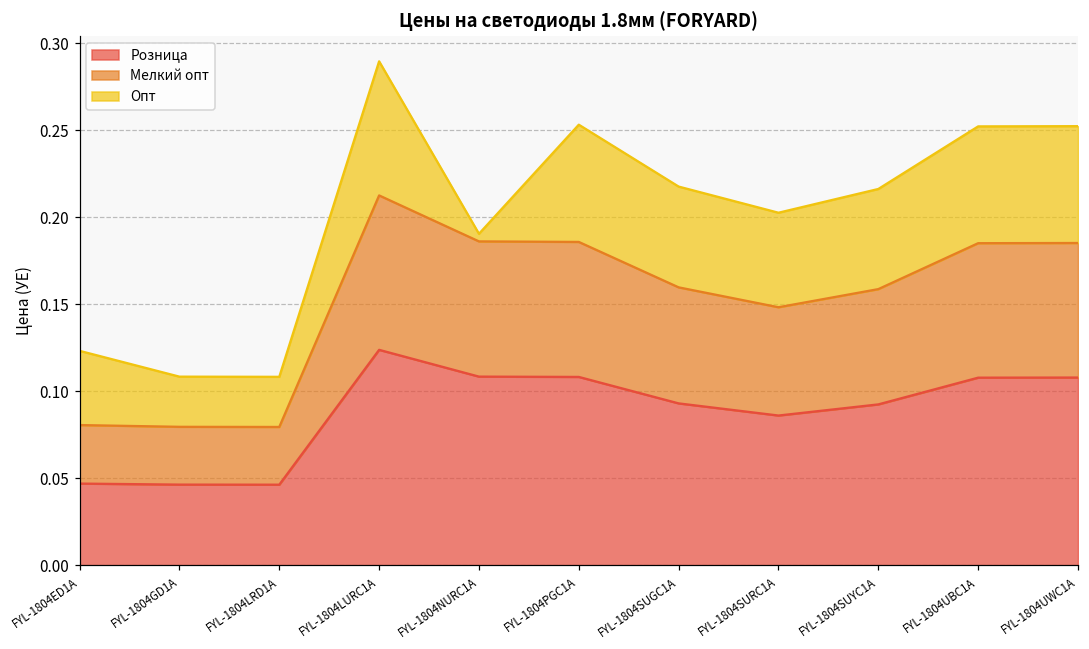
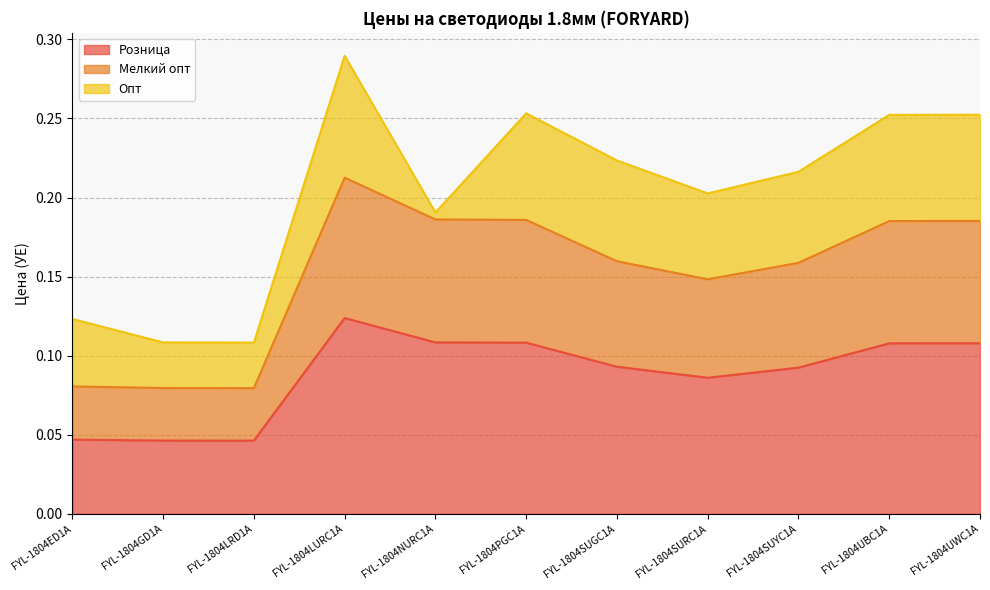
Опт, FYL-1804SUGC1A: 0.058 -> 0.064
